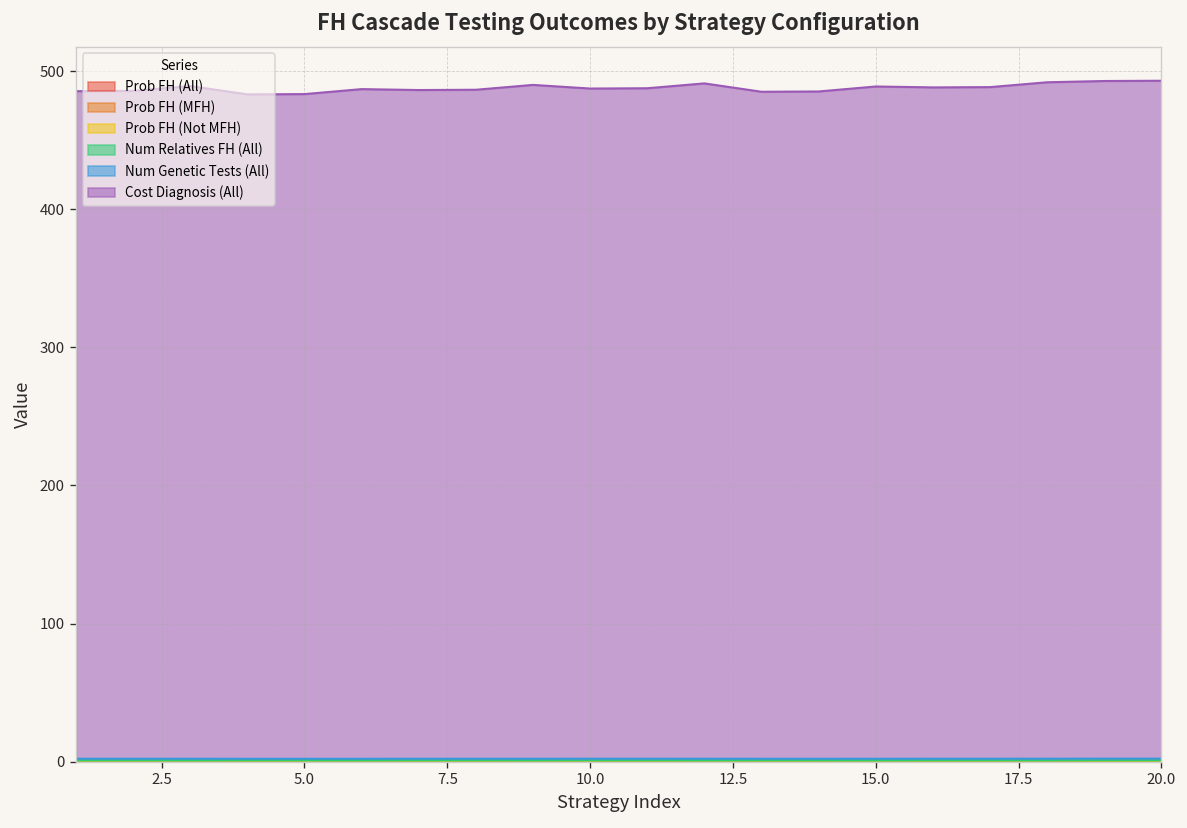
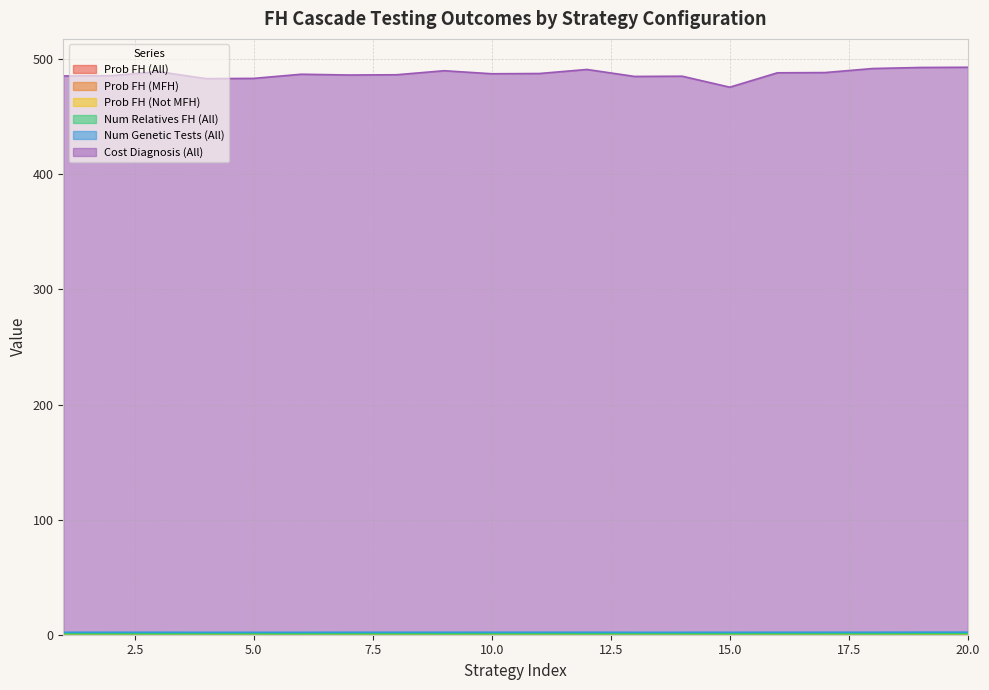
Cost Diagnosis (All), 15.0: 487 -> 474
